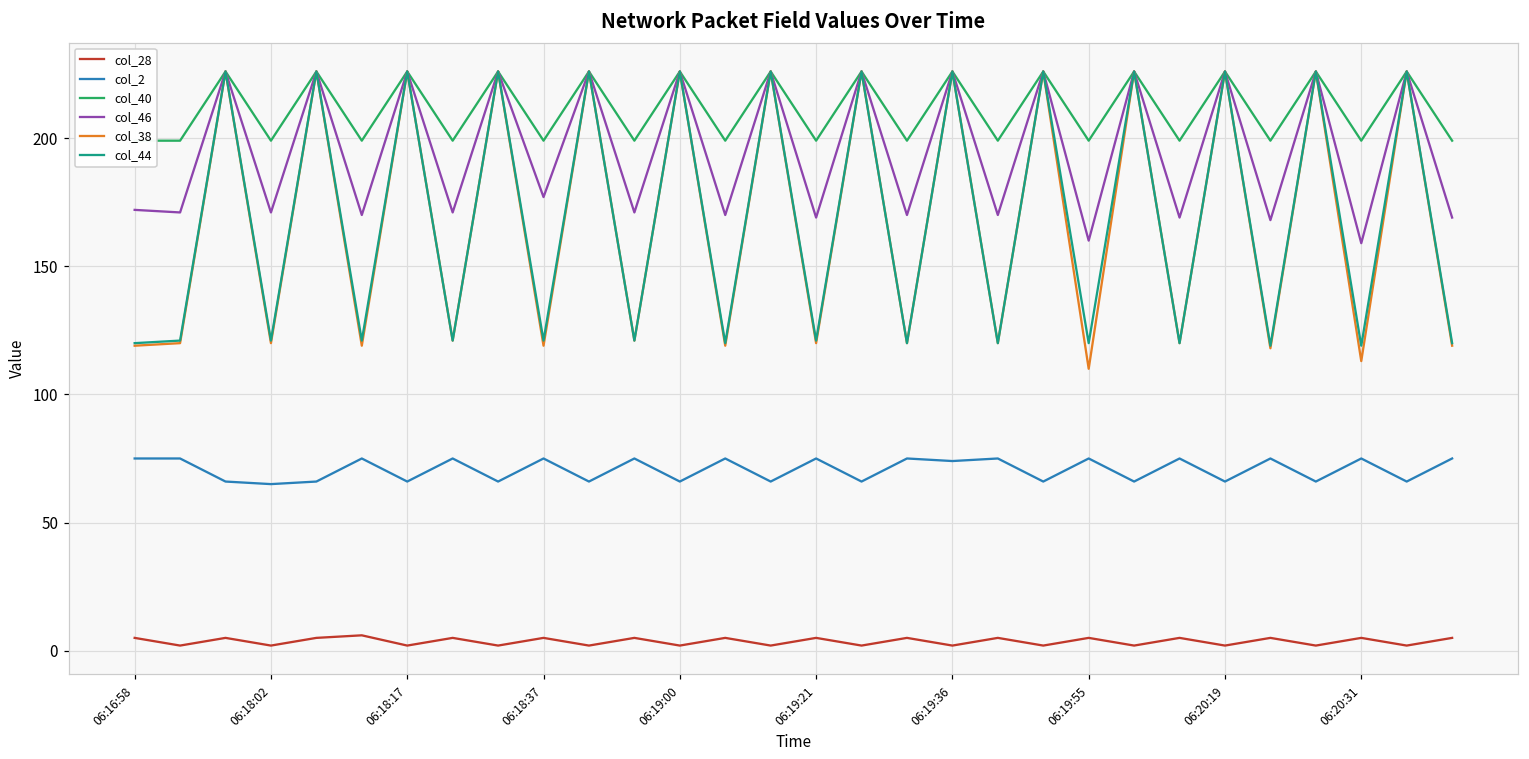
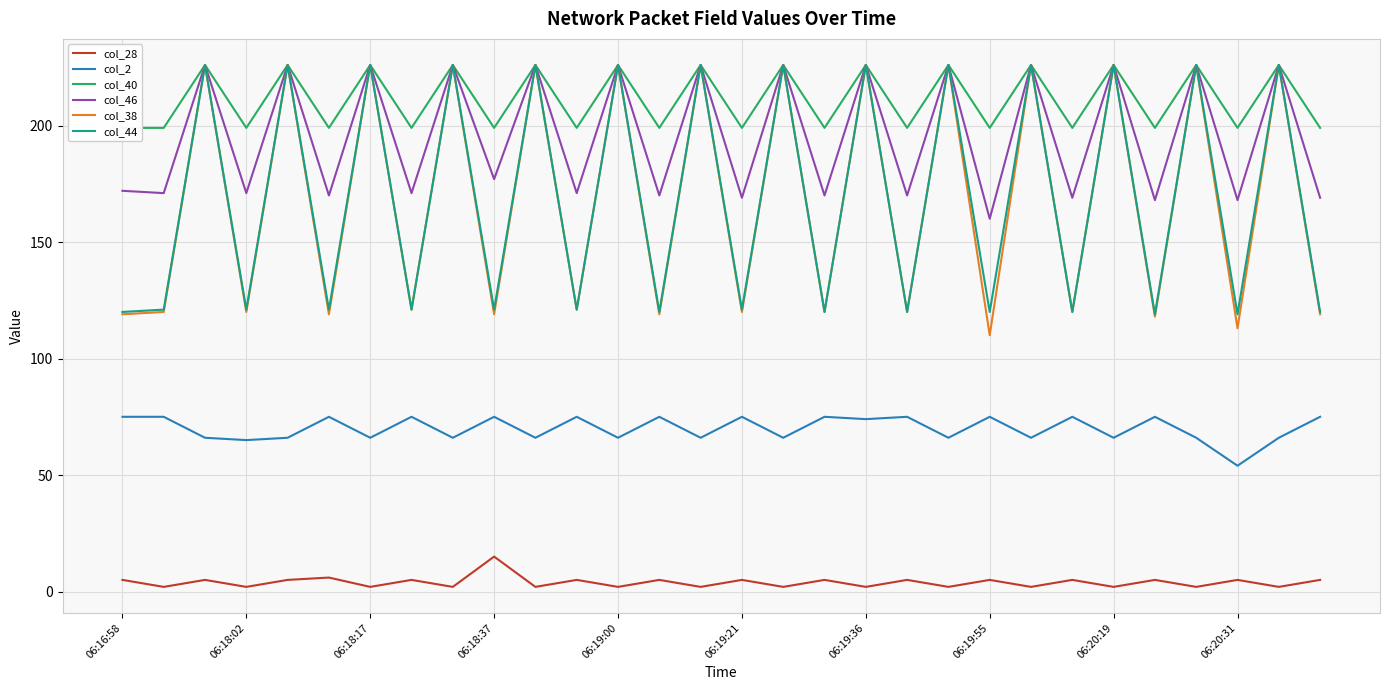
col_28, 06:18:37: 5 -> 15
col_2, 06:20:31: 75 -> 54
col_46, 06:20:31: 159 -> 168
